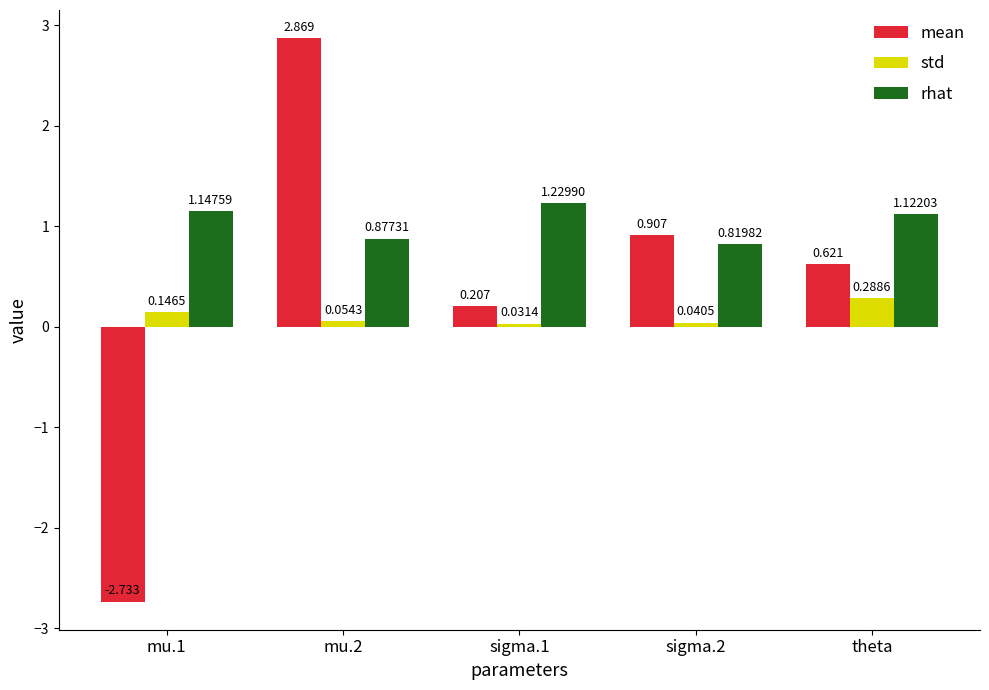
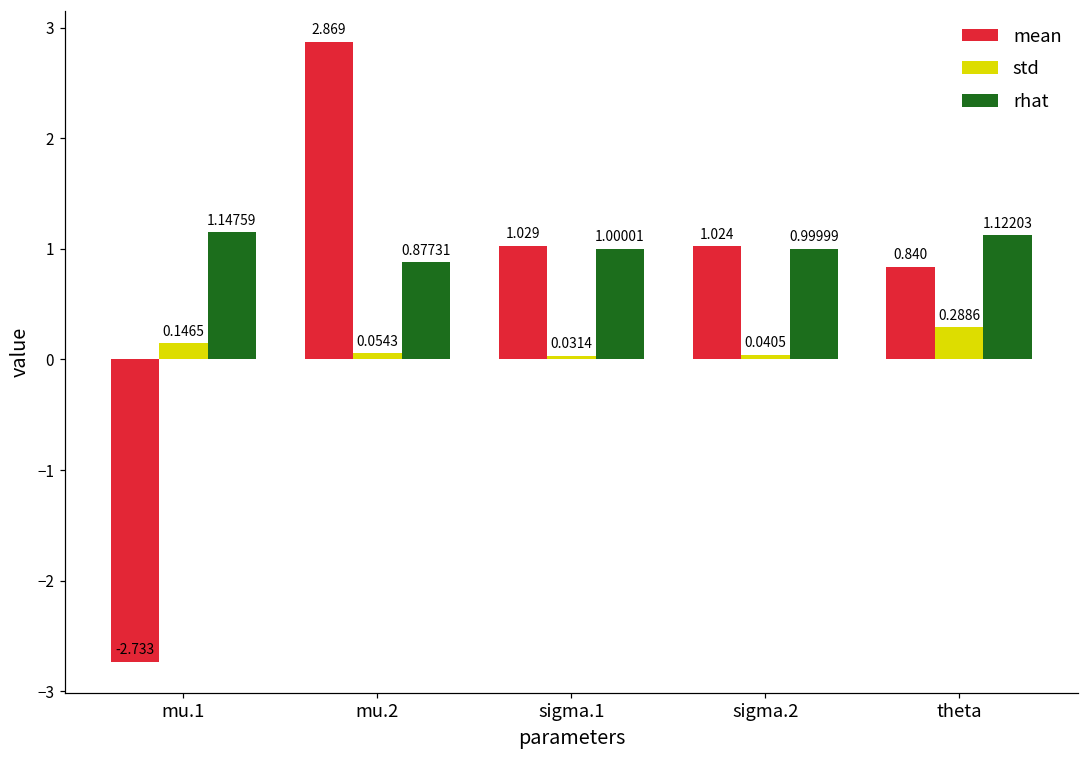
mean, sigma.1: 0.207 -> 1.029
rhat, sigma.1: 1.22990 -> 1.00001
mean, sigma.2: 0.907 -> 1.024
rhat, sigma.2: 0.81982 -> 0.99999
mean, theta: 0.621 -> 0.840
